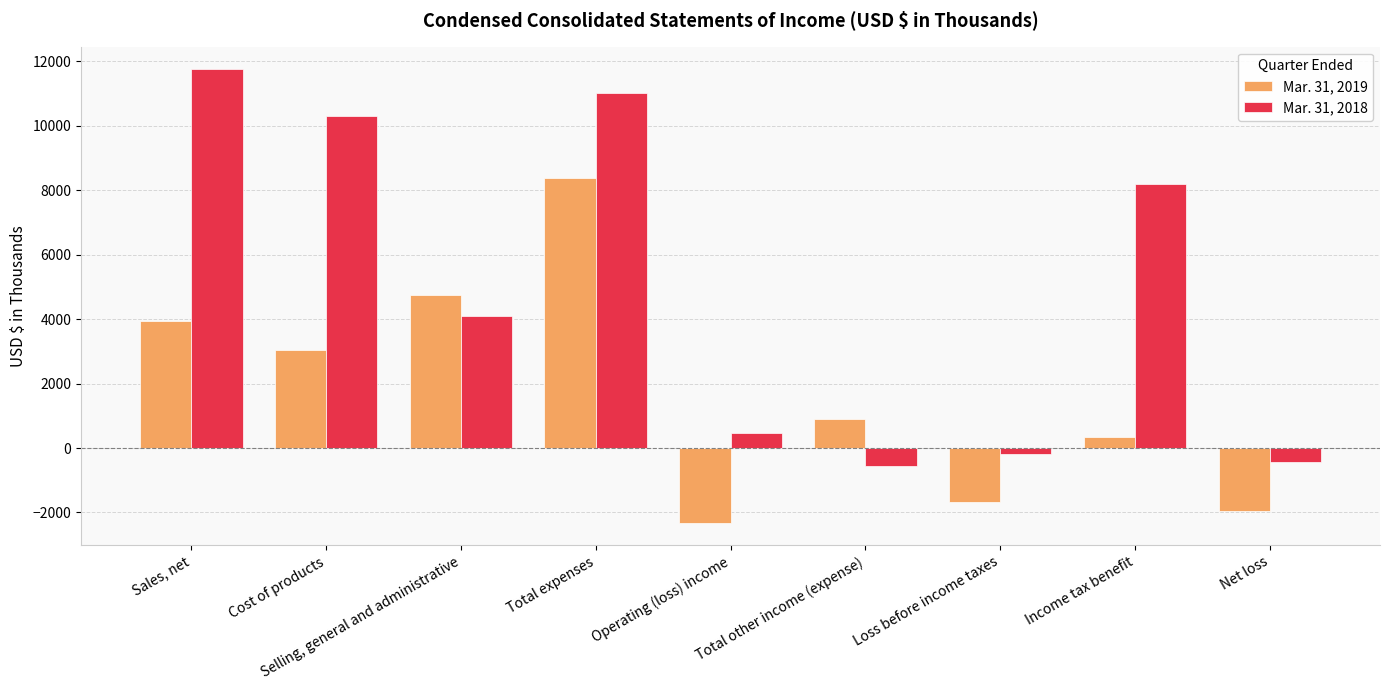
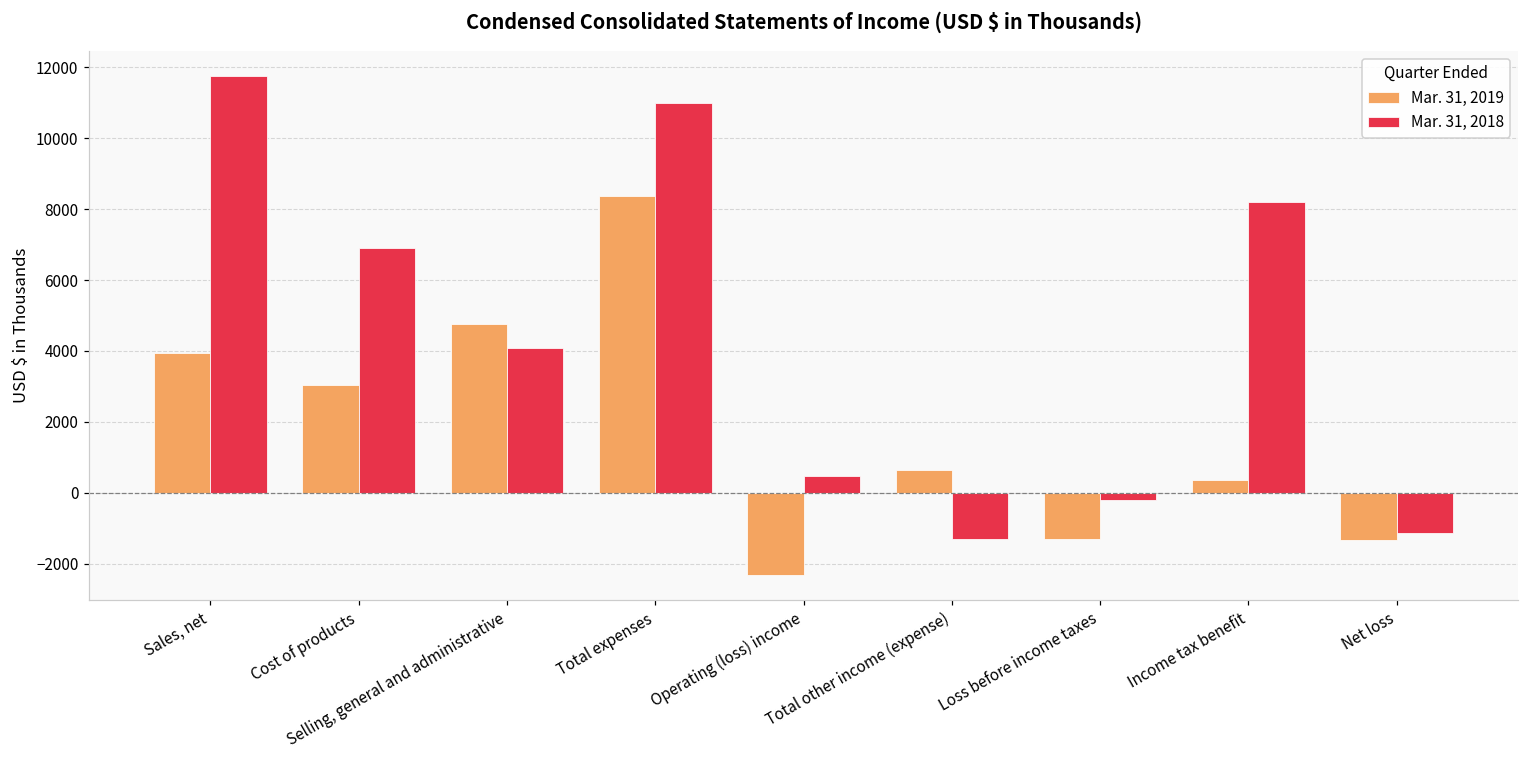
Mar. 31, 2018, Cost of products: 10300 -> 6900
Mar. 31, 2019, Total other income (expense): 900 -> 600
Mar. 31, 2018, Total other income (expense): -600 -> -1300
Mar. 31, 2019, Loss before income taxes: -1700 -> -1300
Mar. 31, 2019, Net loss: -2000 -> -1300
Mar. 31, 2018, Net loss: -400 -> -1100
